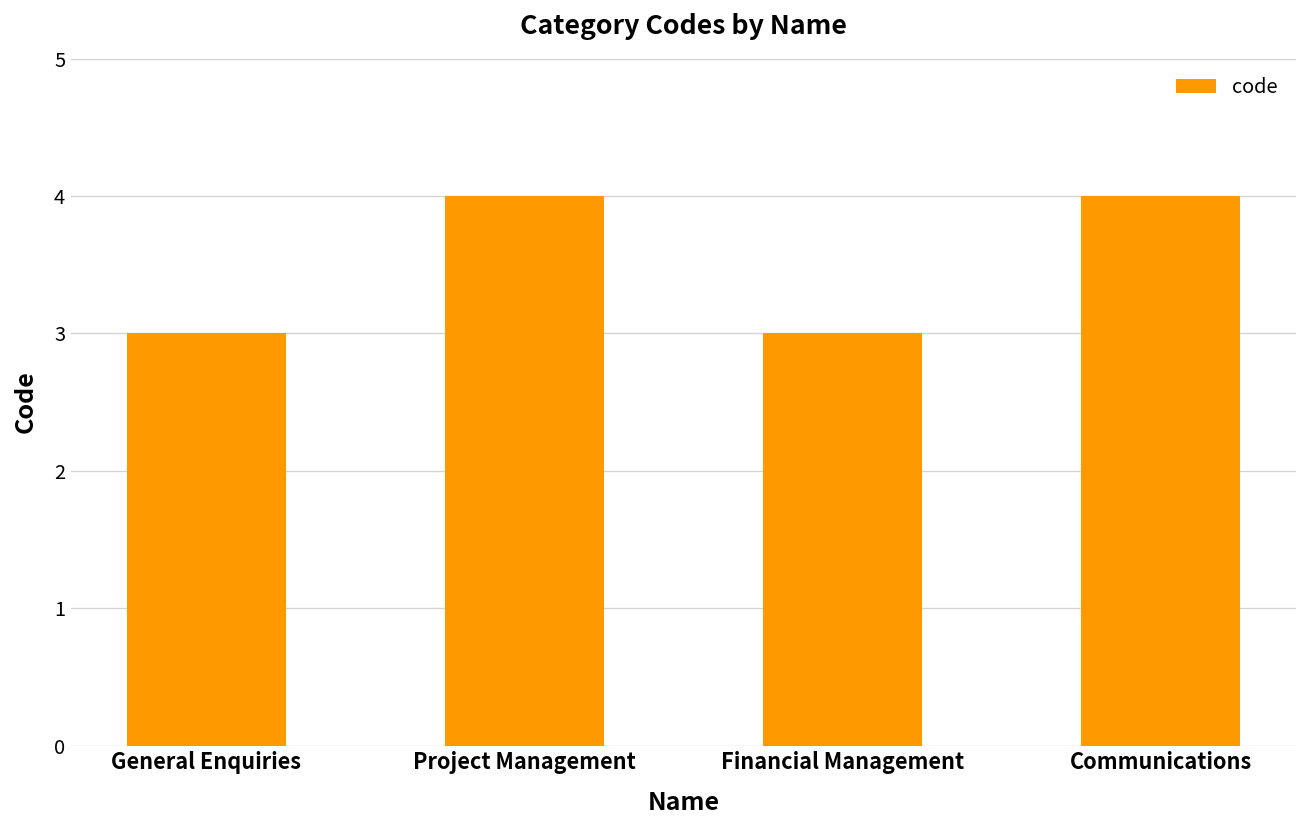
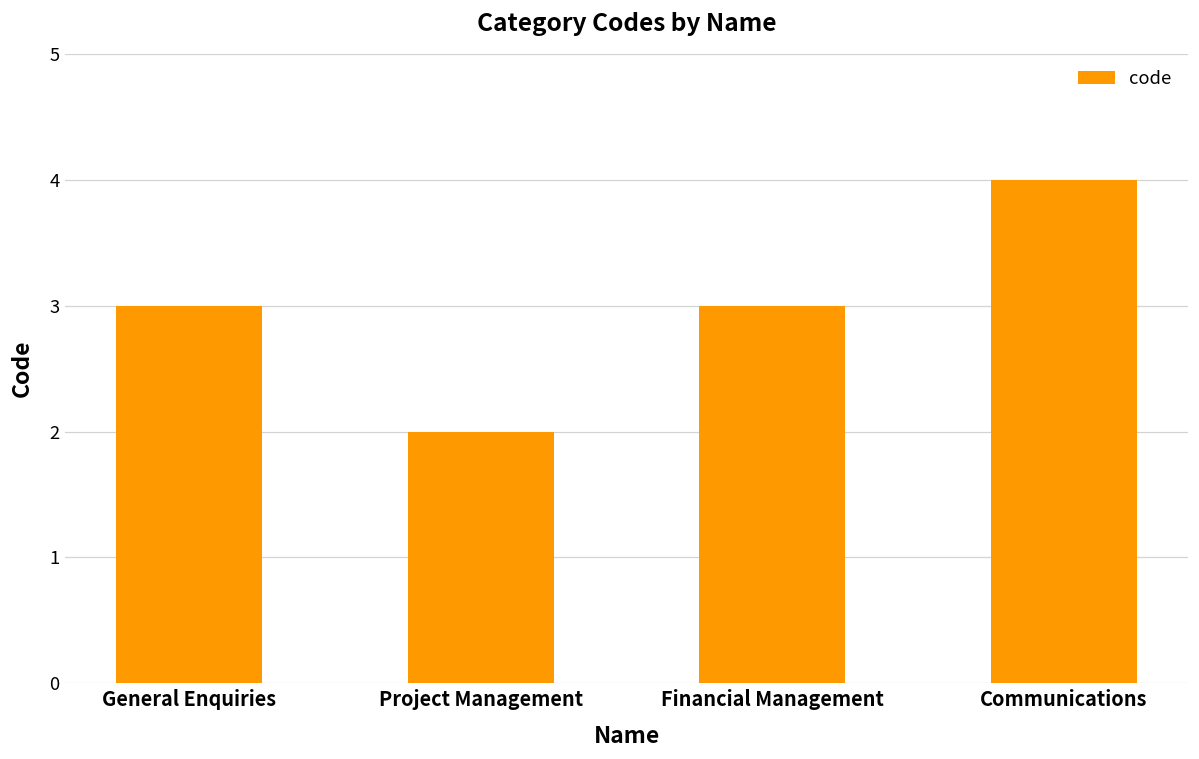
Project Management: 4 -> 2
